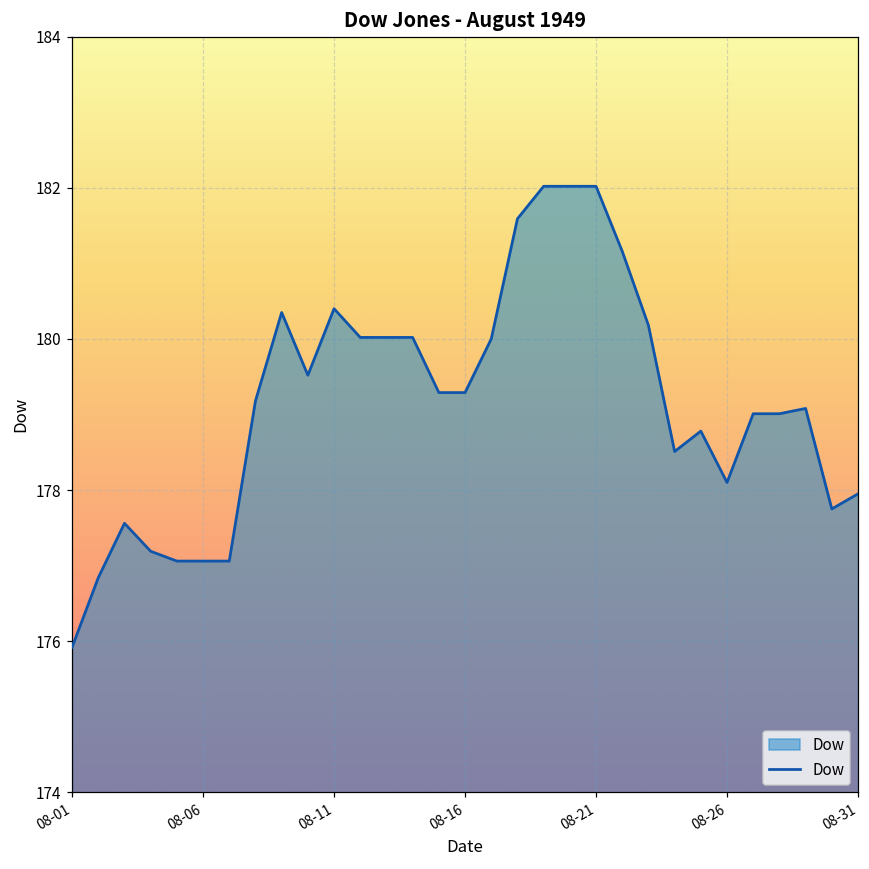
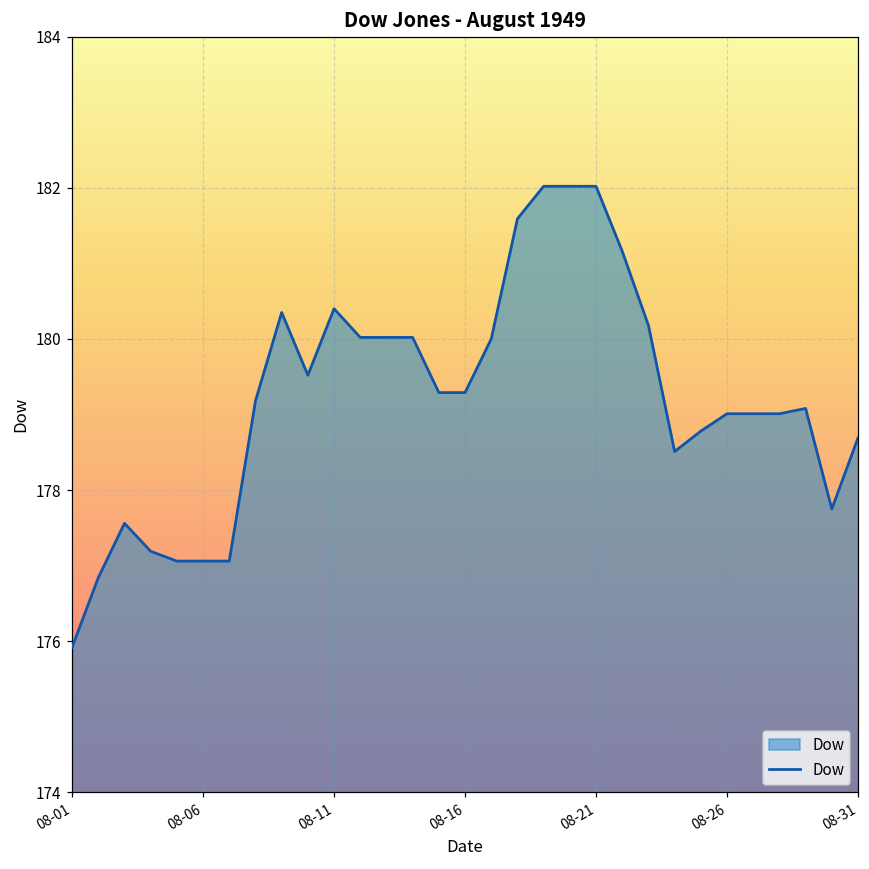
08-26: 178.1 -> 179.0
08-31: 178.0 -> 178.7
